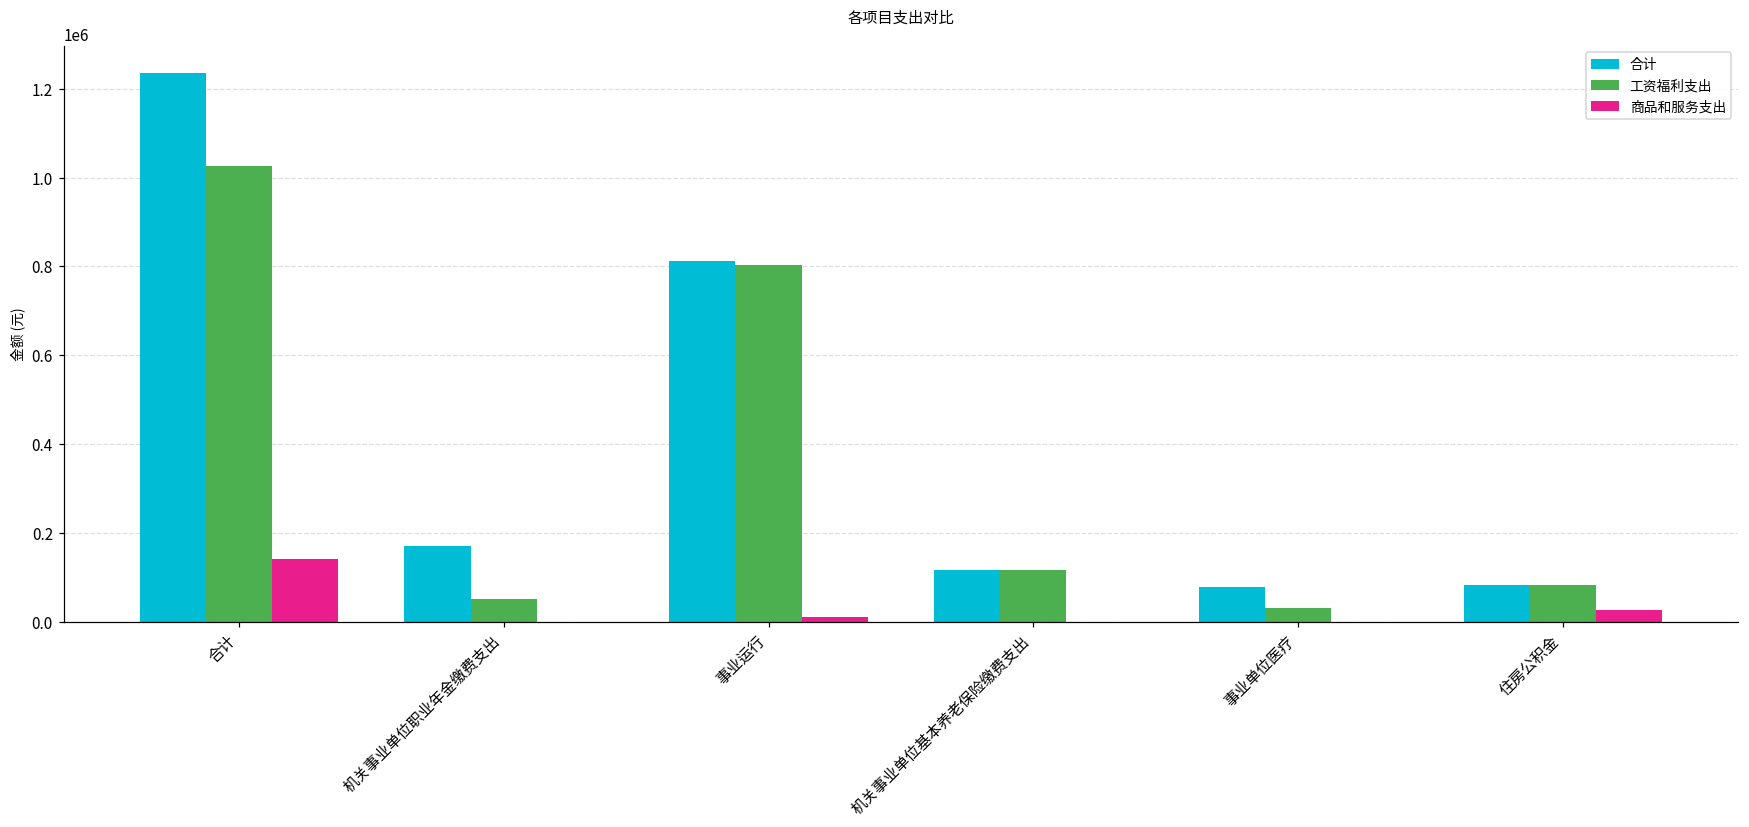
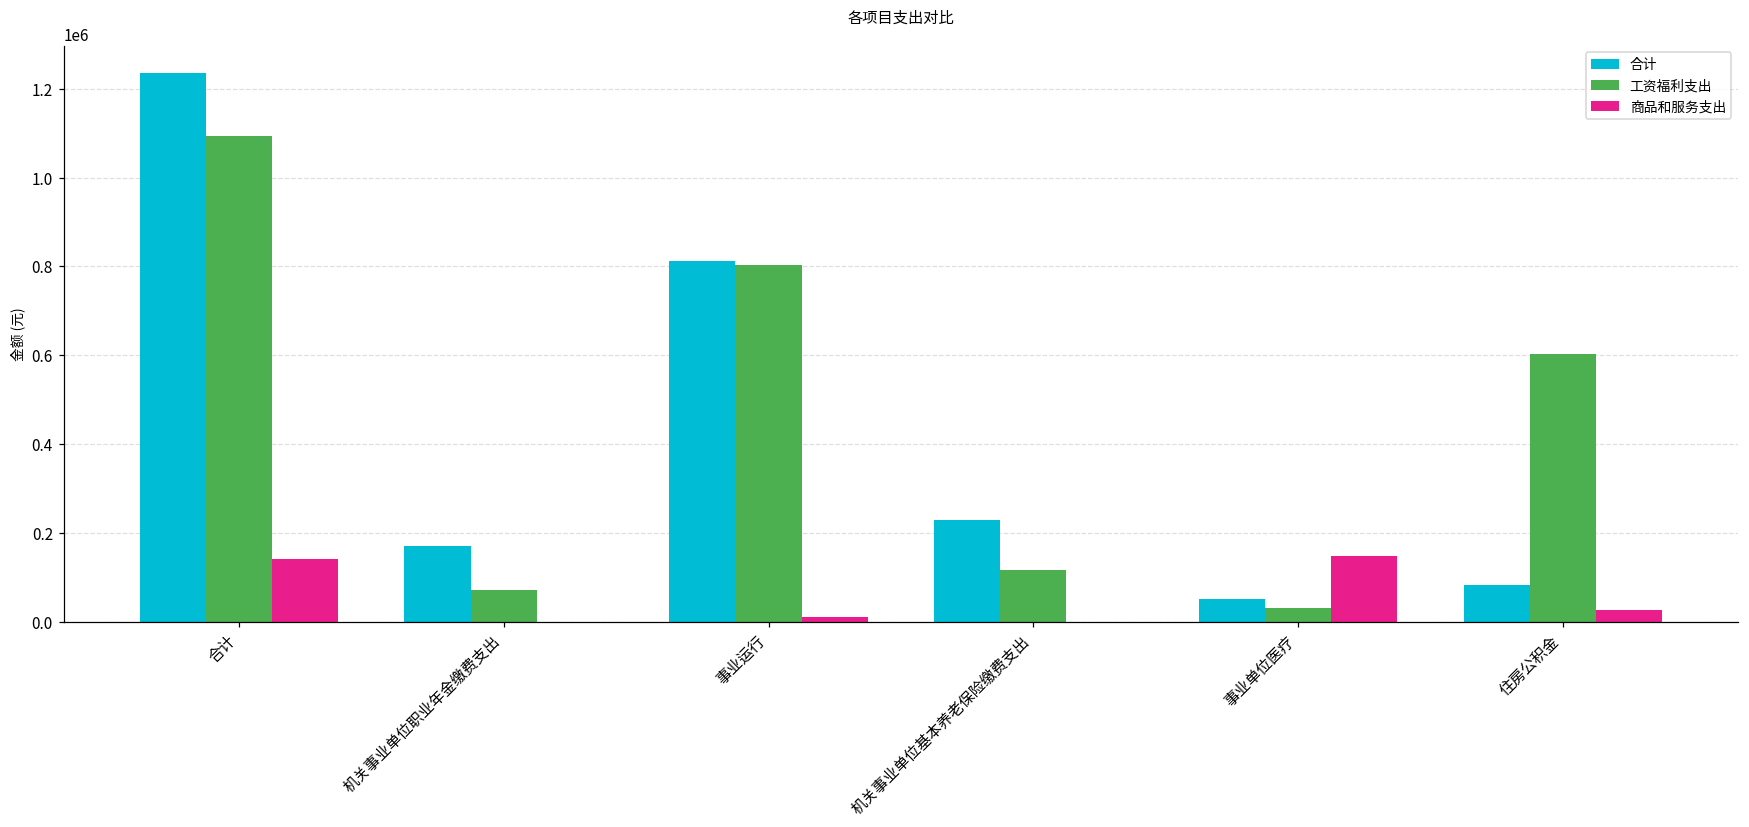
工资福利支出, 合计: 1030000 -> 1090000
工资福利支出, 机关事业单位职业年金缴费支出: 50000 -> 70000
合计, 机关事业单位基本养老保险缴费支出: 120000 -> 230000
合计, 事业单位医疗: 80000 -> 50000
商品和服务支出, 事业单位医疗: 0 -> 150000
工资福利支出, 住房公积金: 80000 -> 600000
